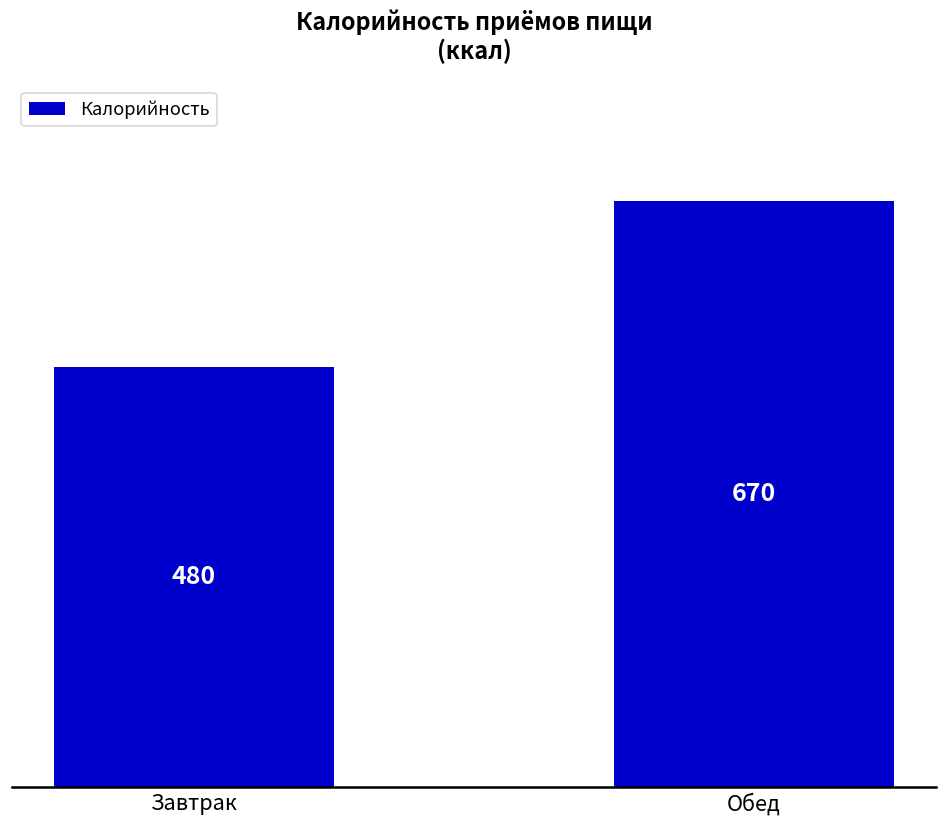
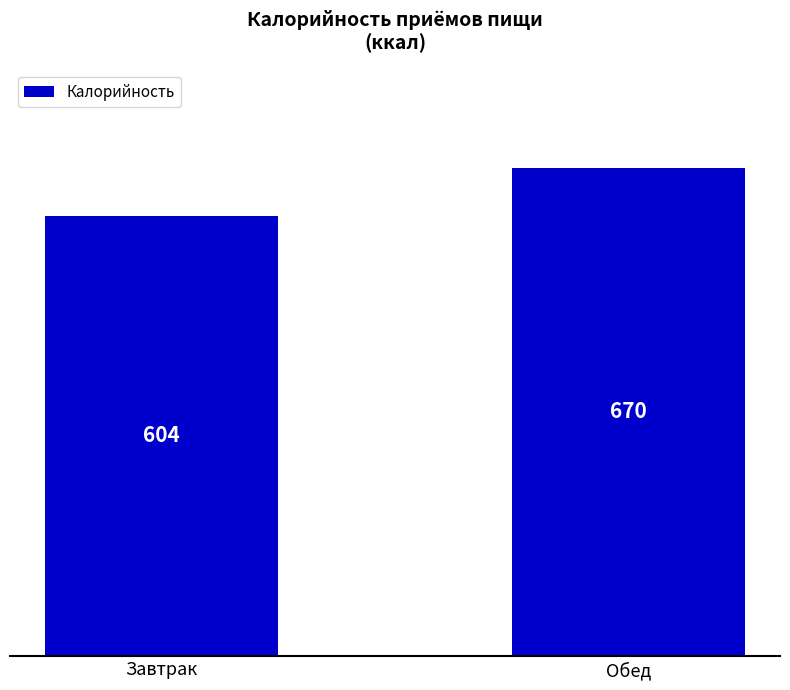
Завтрак: 480 -> 604
